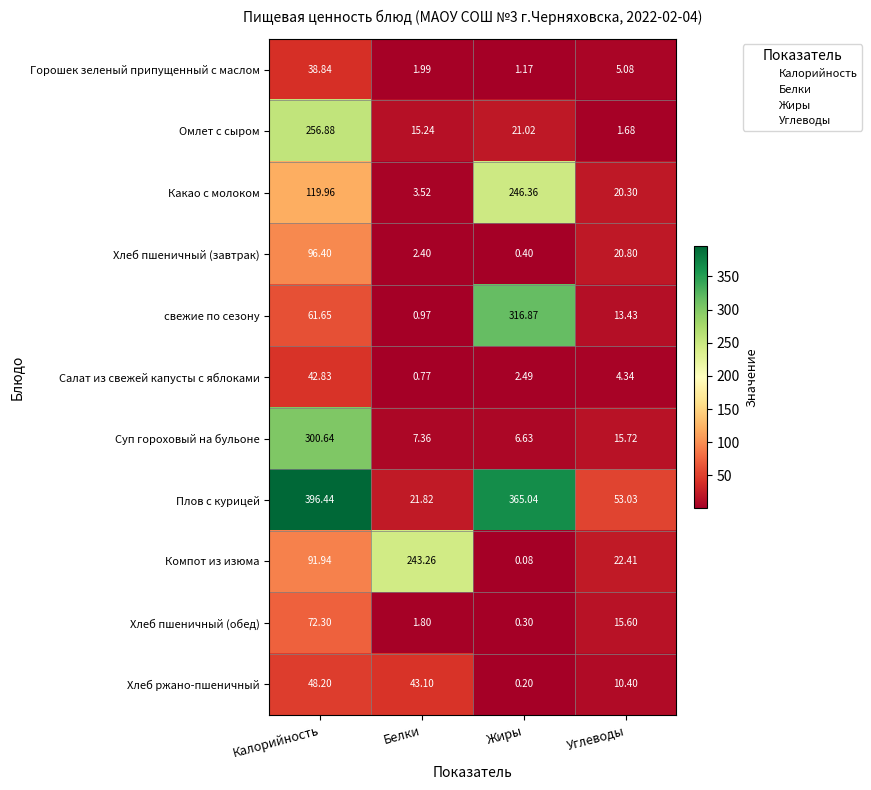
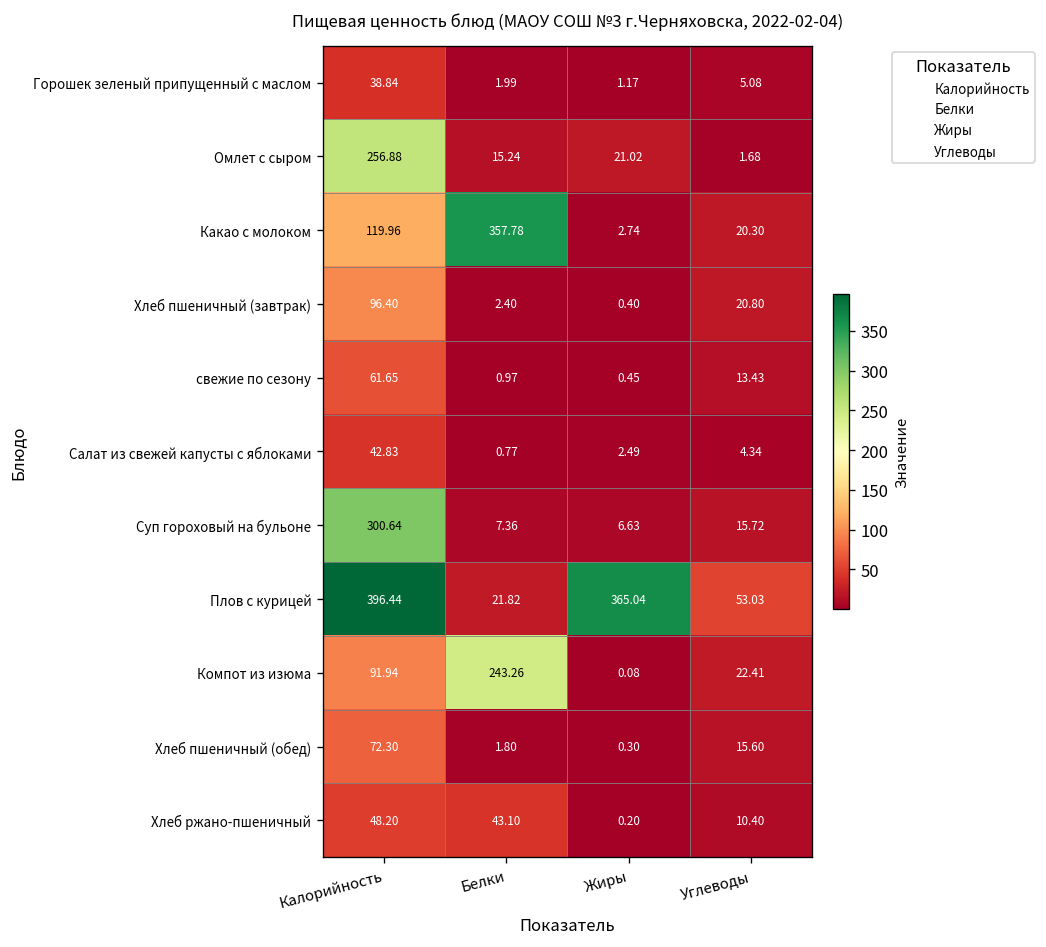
Какао с молоком, Белки: 3.52 -> 357.78
Какао с молоком, Жиры: 246.36 -> 2.74
свежие по сезону, Жиры: 316.87 -> 0.45
